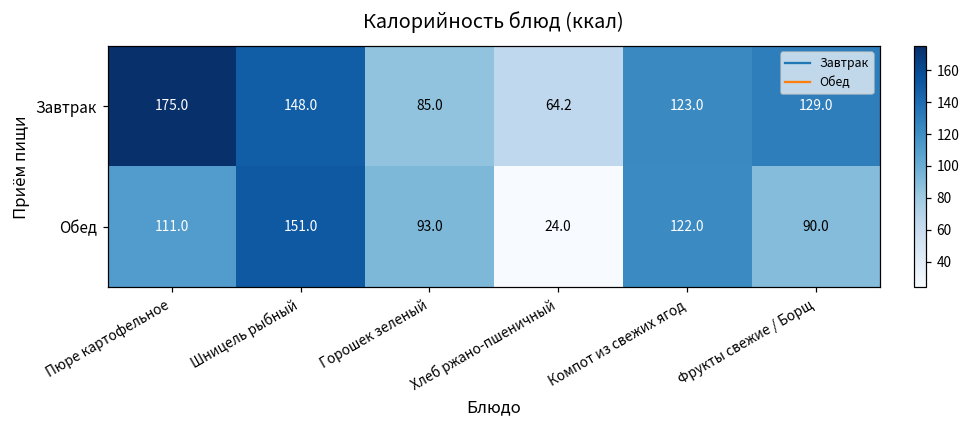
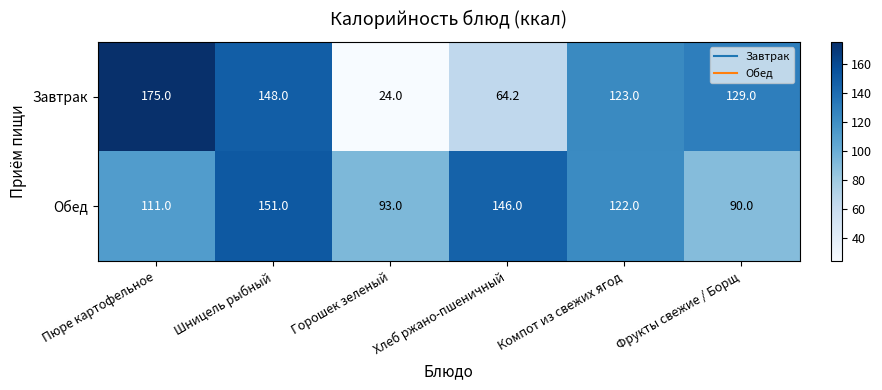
Завтрак, Горошек зеленый: 85.0 -> 24.0
Обед, Хлеб ржано-пшеничный: 24.0 -> 146.0
